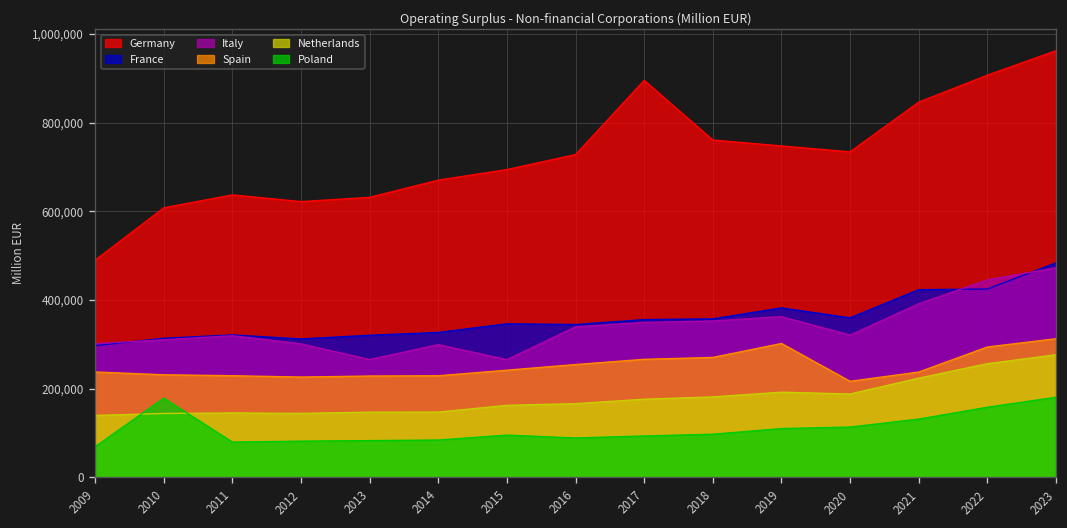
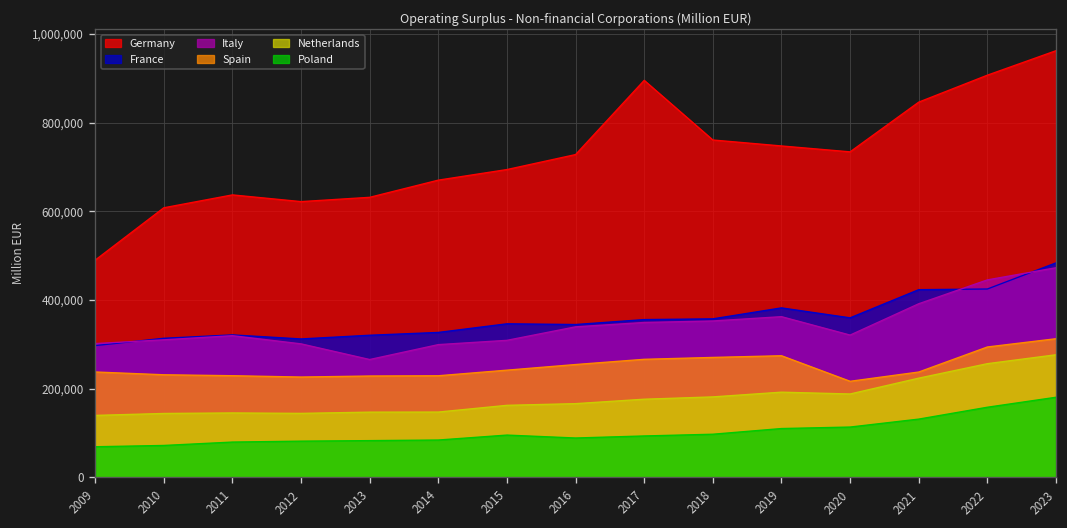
Poland, 2010: 180,000 -> 70,000
Italy, 2015: 270,000 -> 310,000
Spain, 2019: 300,000 -> 270,000
